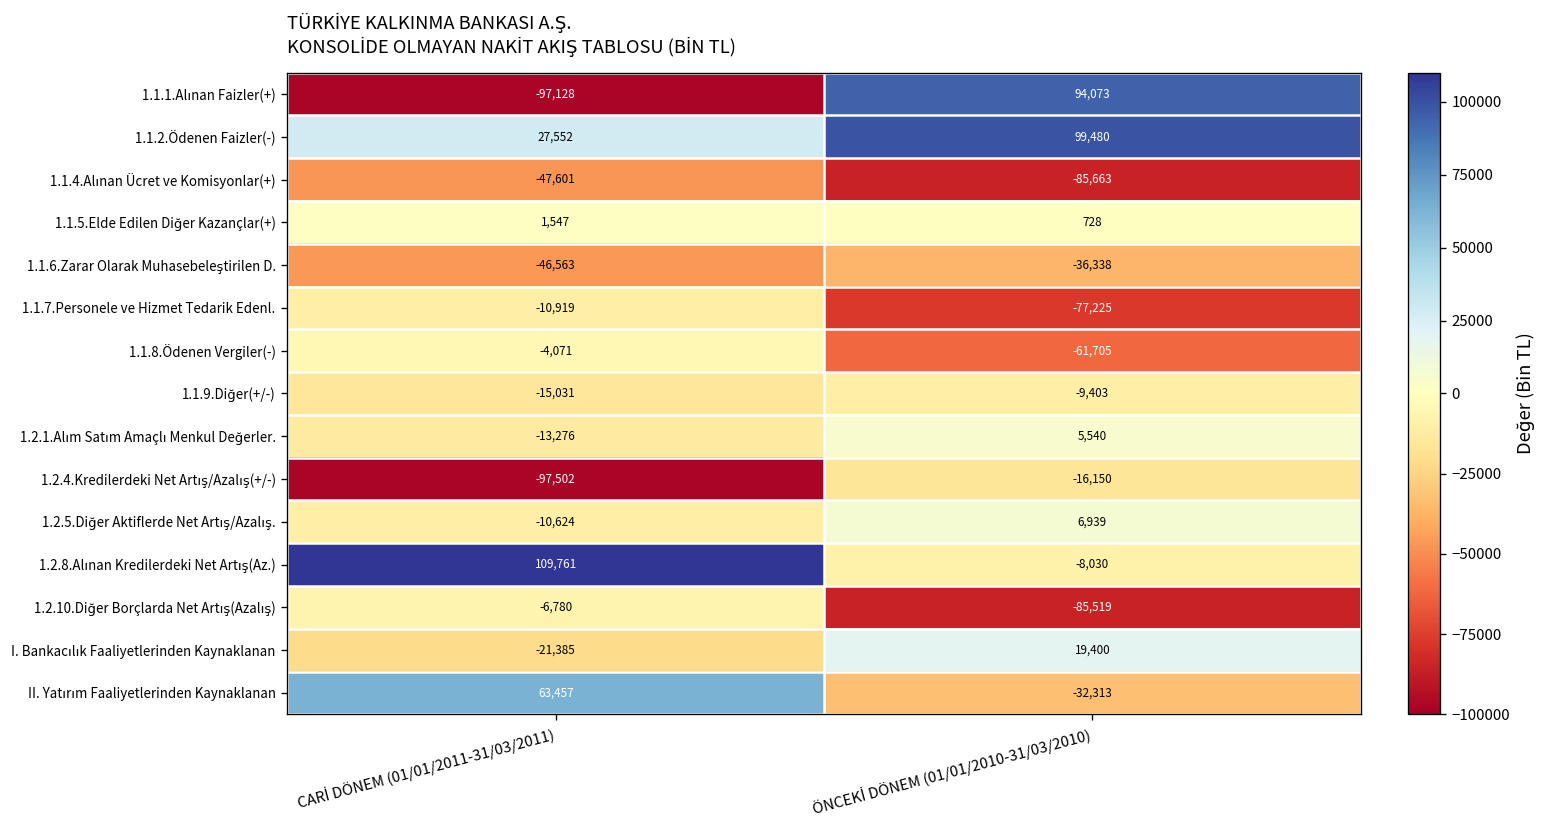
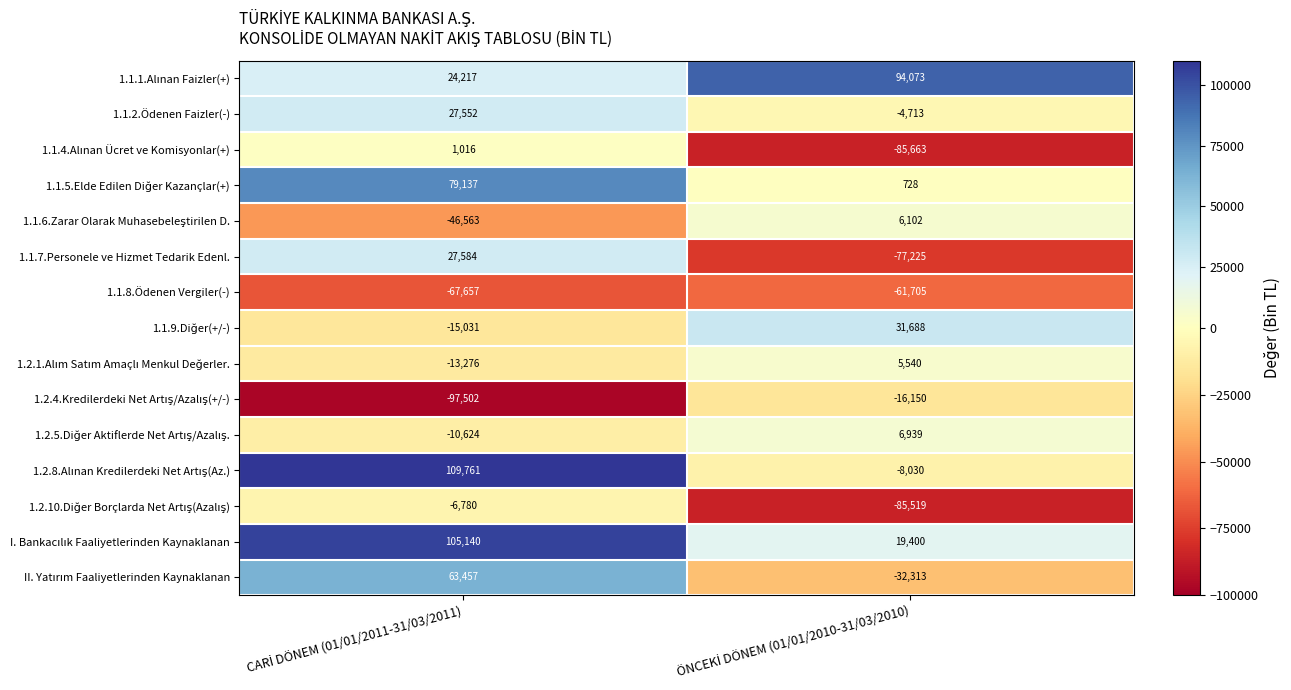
1.1.1.Alınan Faizler(+), CARİ DÖNEM (01/01/2011-31/03/2011): -97,128 -> 24,217
1.1.2.Ödenen Faizler(-), ÖNCEKİ DÖNEM (01/01/2010-31/03/2010): 99,480 -> -4,713
1.1.4.Alınan Ücret ve Komisyonlar(+), CARİ DÖNEM (01/01/2011-31/03/2011): -47,601 -> 1,016
1.1.5.Elde Edilen Diğer Kazançlar(+), CARİ DÖNEM (01/01/2011-31/03/2011): 1,547 -> 79,137
1.1.6.Zarar Olarak Muhasebeleştirilen D., ÖNCEKİ DÖNEM (01/01/2010-31/03/2010): -36,338 -> 6,102
1.1.7.Personele ve Hizmet Tedarik Edenl., CARİ DÖNEM (01/01/2011-31/03/2011): -10,919 -> 27,584
1.1.8.Ödenen Vergiler(-), CARİ DÖNEM (01/01/2011-31/03/2011): -4,071 -> -67,657
1.1.9.Diğer(+/-), ÖNCEKİ DÖNEM (01/01/2010-31/03/2010): -9,403 -> 31,688
I. Bankacılık Faaliyetlerinden Kaynaklanan, CARİ DÖNEM (01/01/2011-31/03/2011): -21,385 -> 105,140
